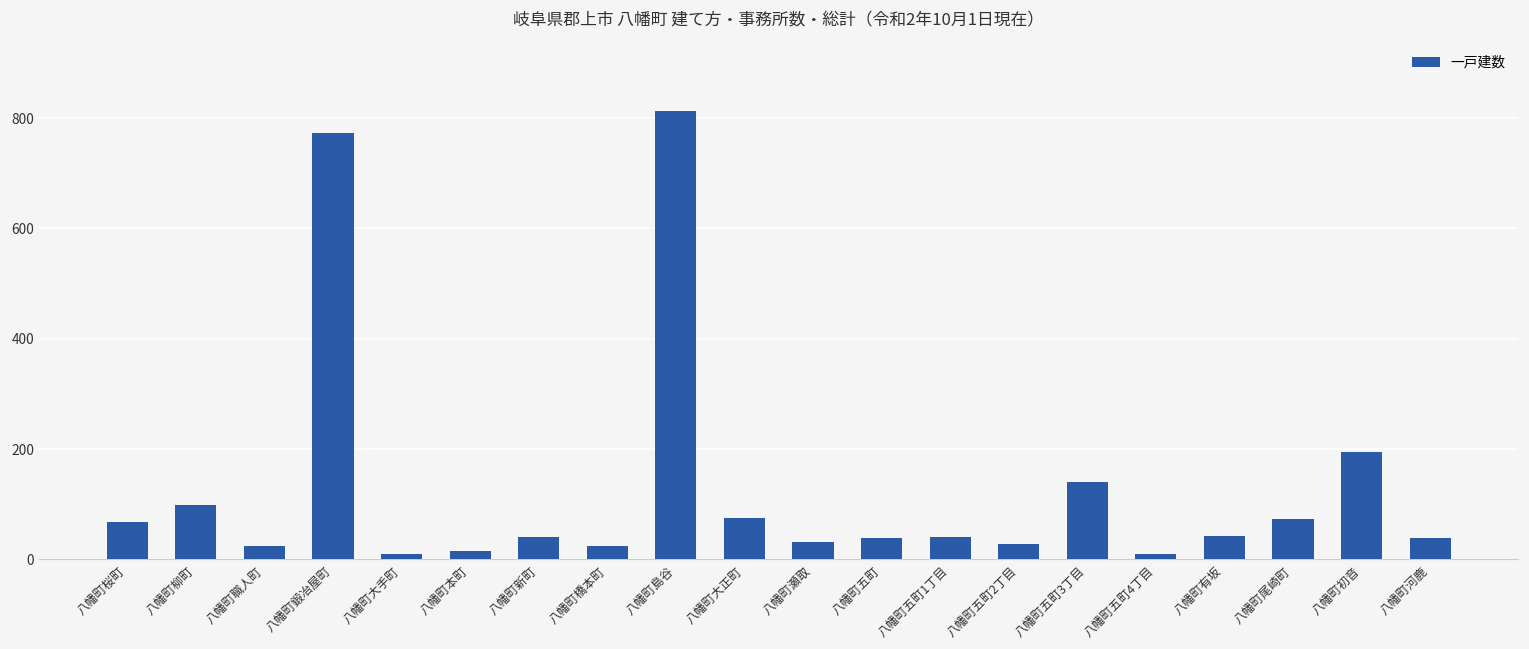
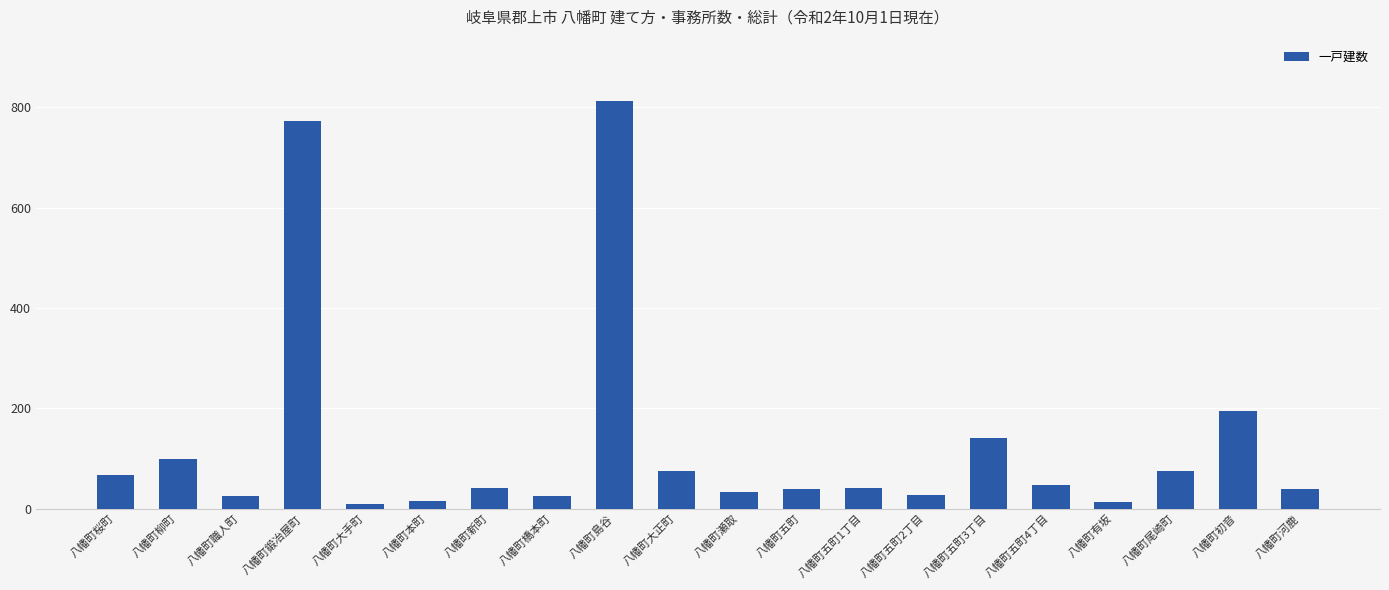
八幡町五町4丁目: 10 -> 50
八幡町有坂: 40 -> 10
